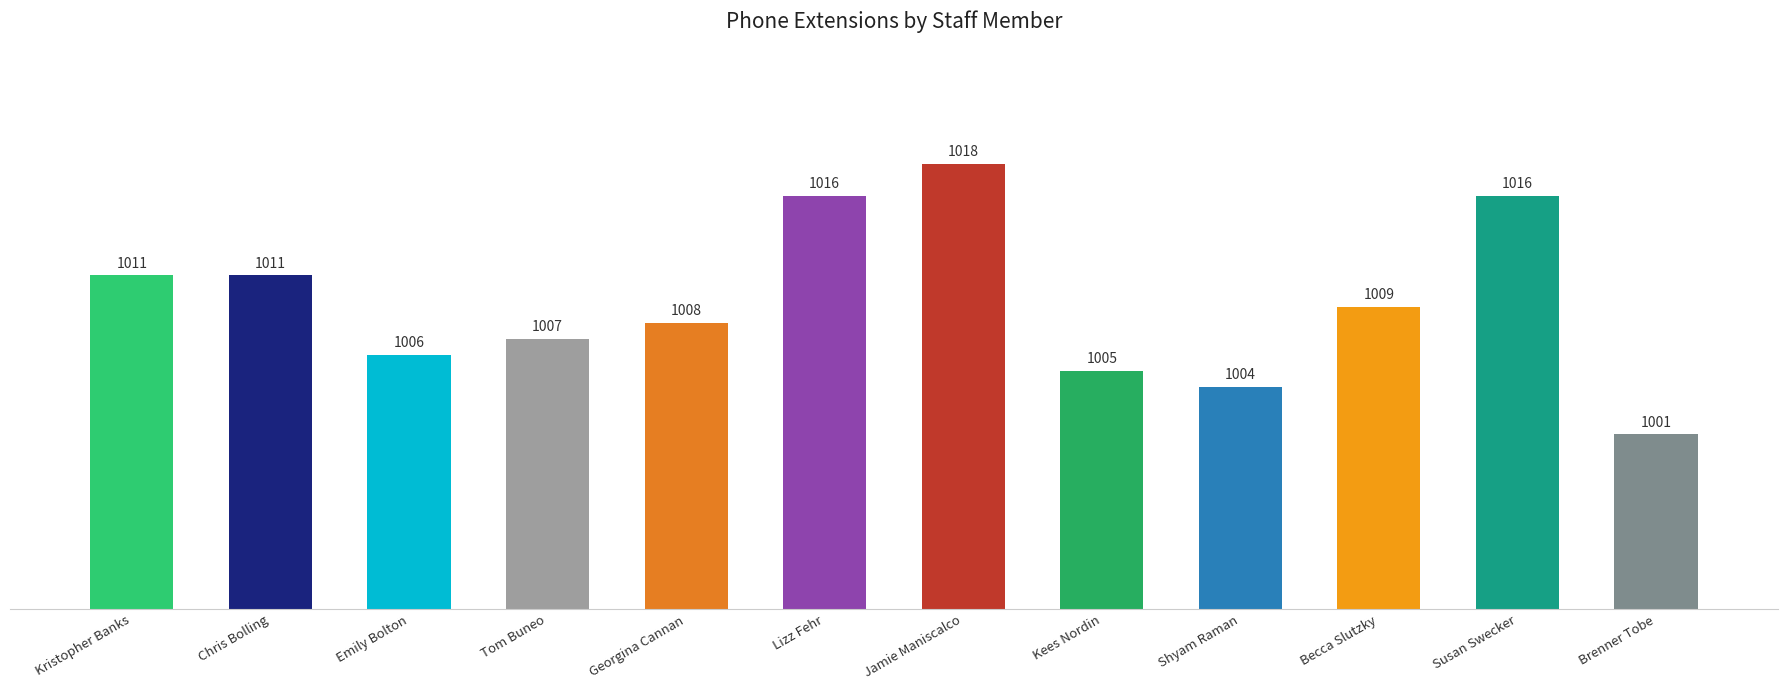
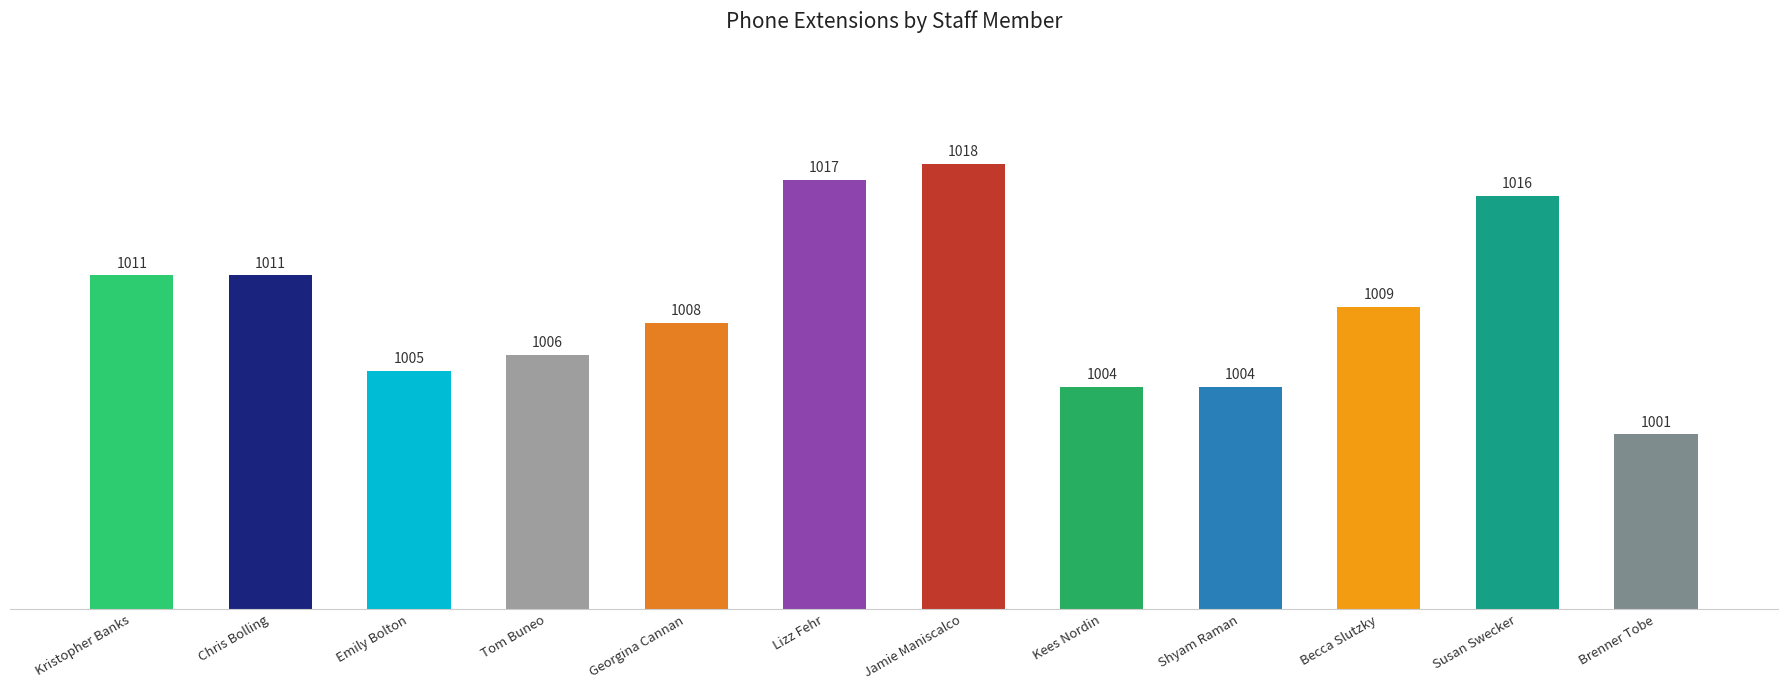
Emily Bolton: 1006 -> 1005
Tom Buneo: 1007 -> 1006
Lizz Fehr: 1016 -> 1017
Kees Nordin: 1005 -> 1004
